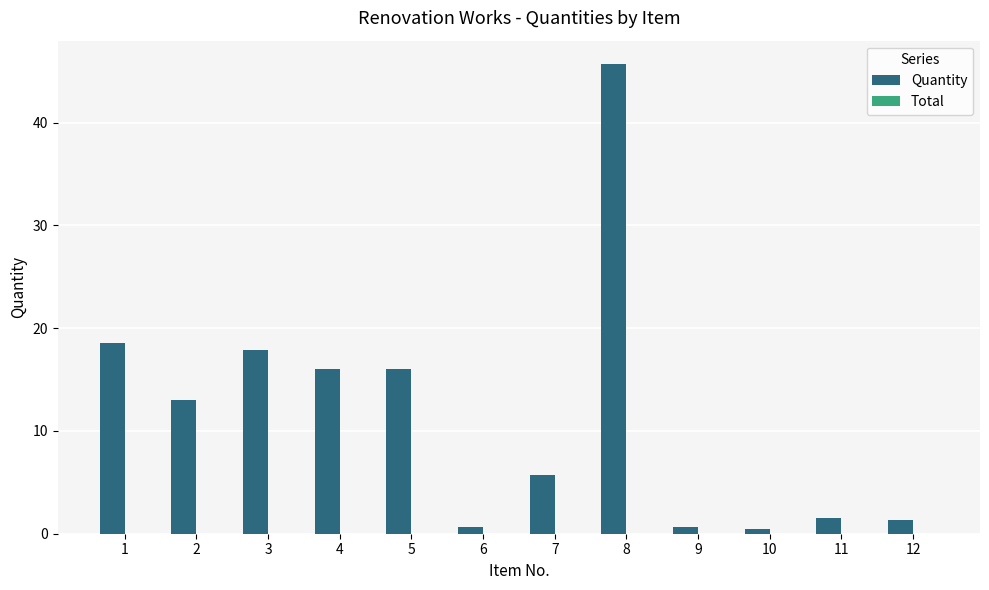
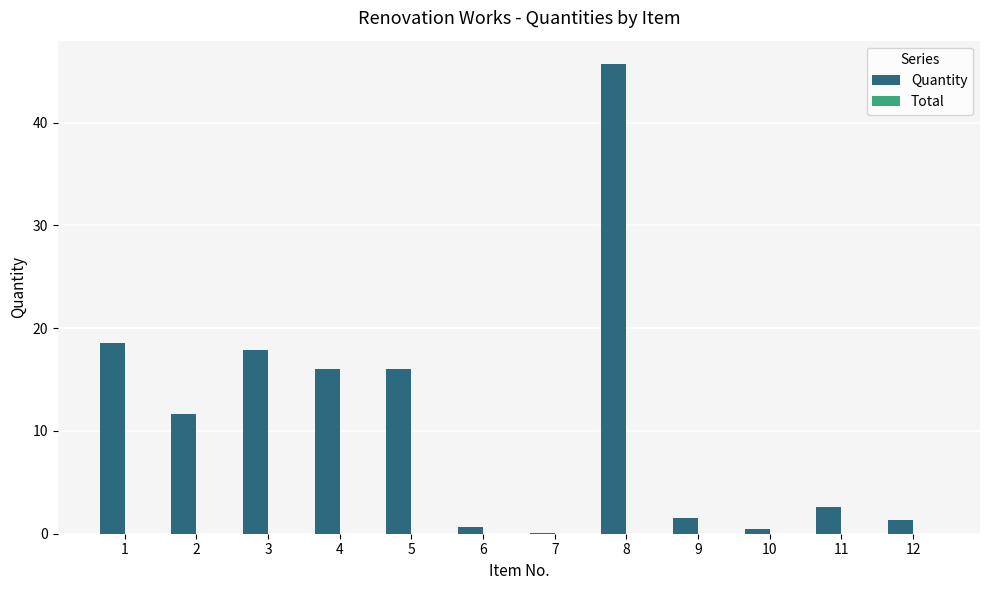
Quantity, 2: 13.0 -> 11.7
Quantity, 7: 5.7 -> 0.1
Quantity, 9: 0.7 -> 1.5
Quantity, 11: 1.5 -> 2.6
